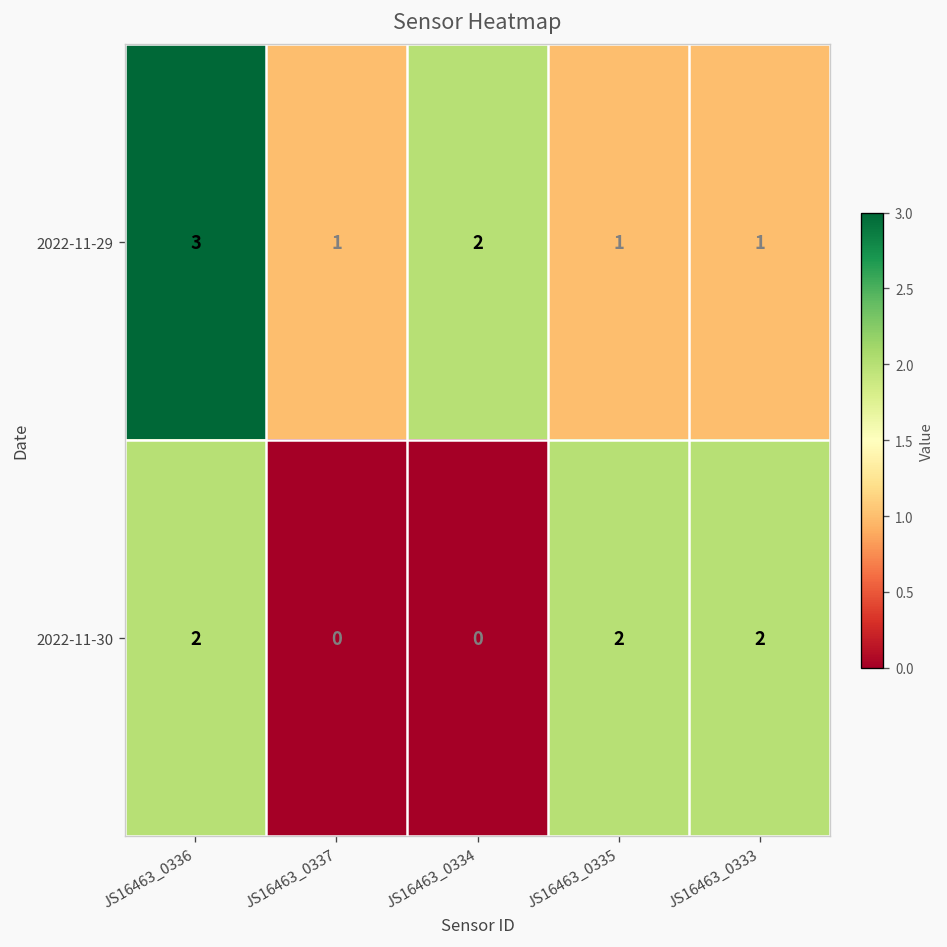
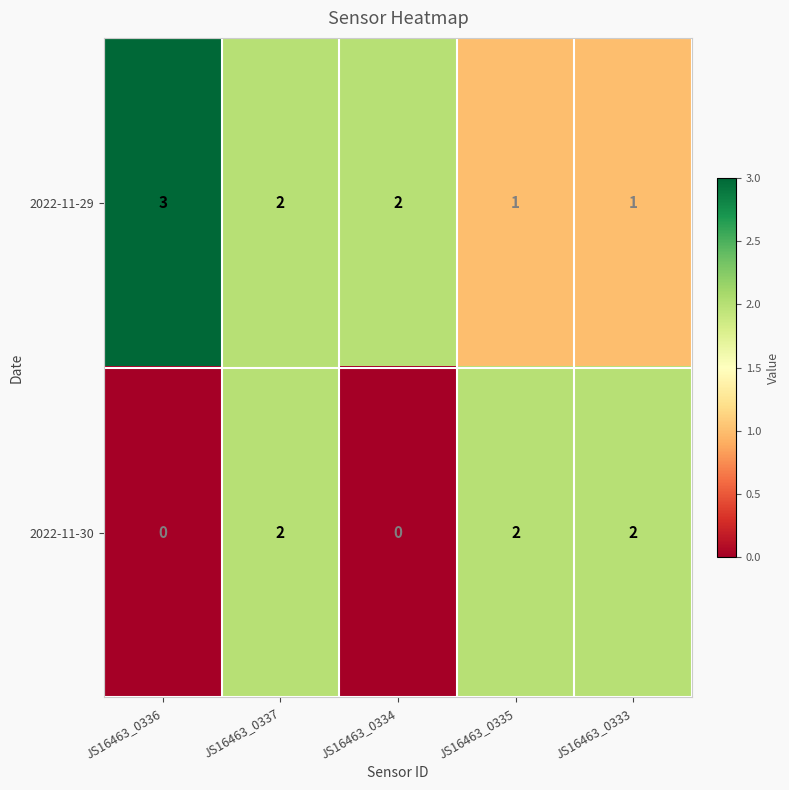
2022-11-29, JS16463_0337: 1 -> 2
2022-11-30, JS16463_0336: 2 -> 0
2022-11-30, JS16463_0337: 0 -> 2
